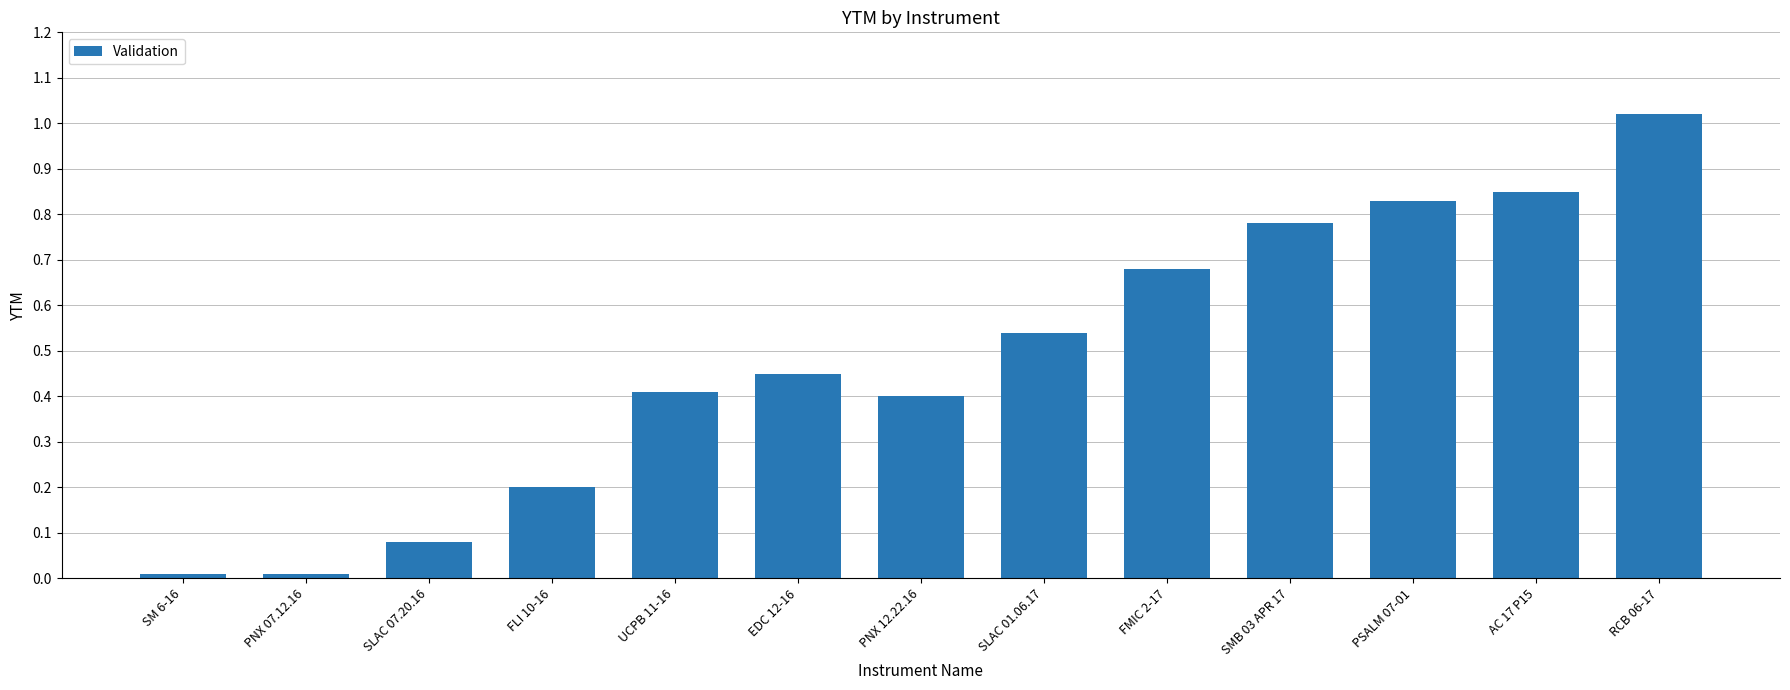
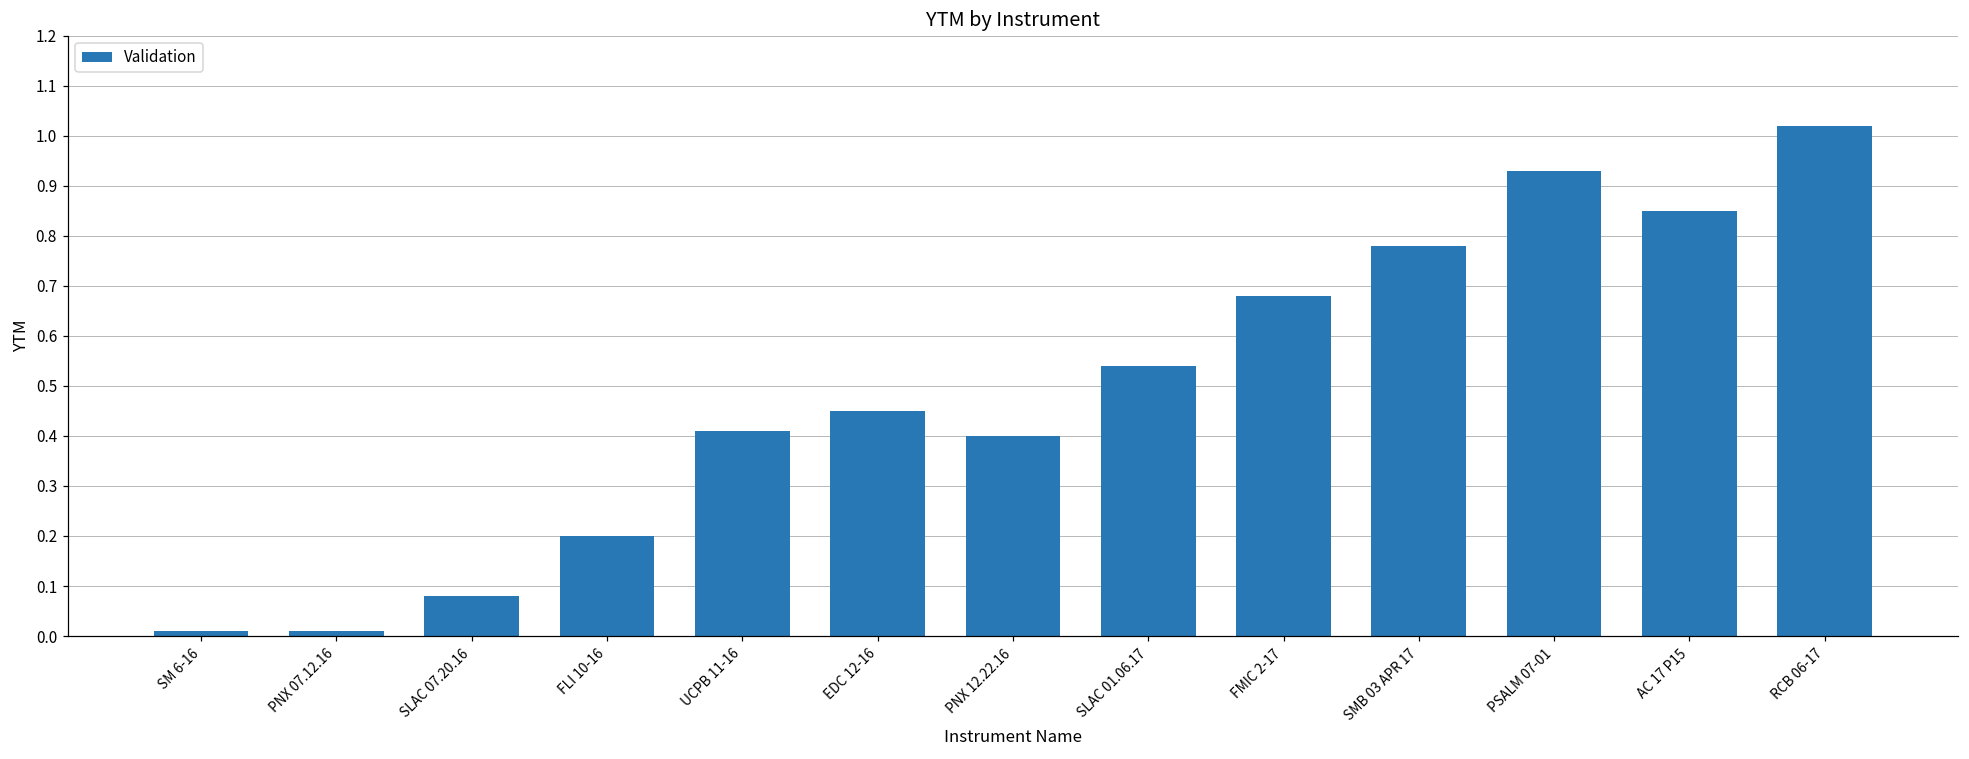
PSALM 07-01: 0.83 -> 0.93
